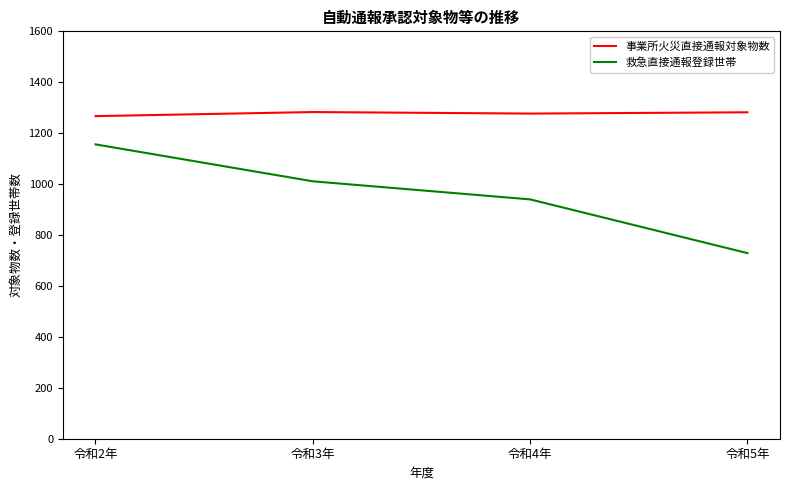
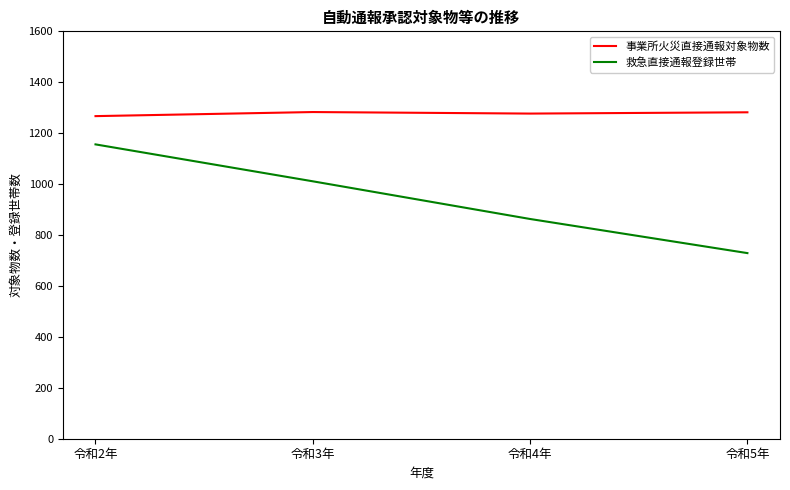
救急直接通報登録世帯, 令和4年: 940 -> 860
